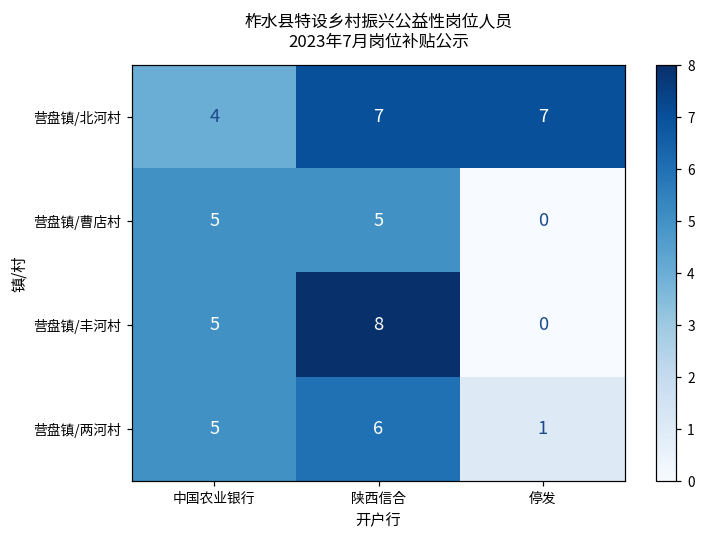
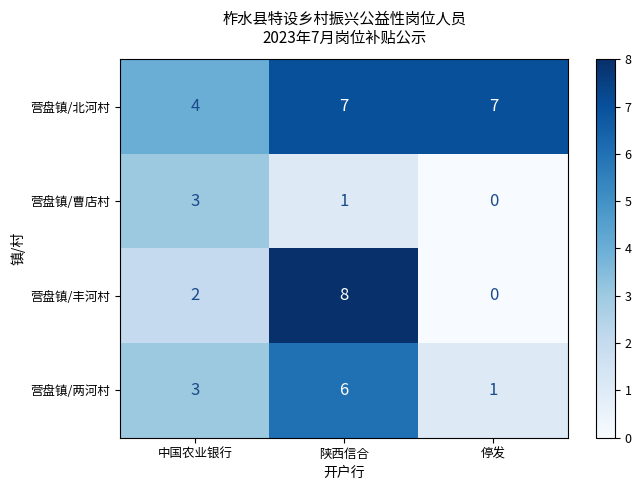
营盘镇/曹店村, 中国农业银行: 5 -> 3
营盘镇/曹店村, 陕西信合: 5 -> 1
营盘镇/丰河村, 中国农业银行: 5 -> 2
营盘镇/两河村, 中国农业银行: 5 -> 3
